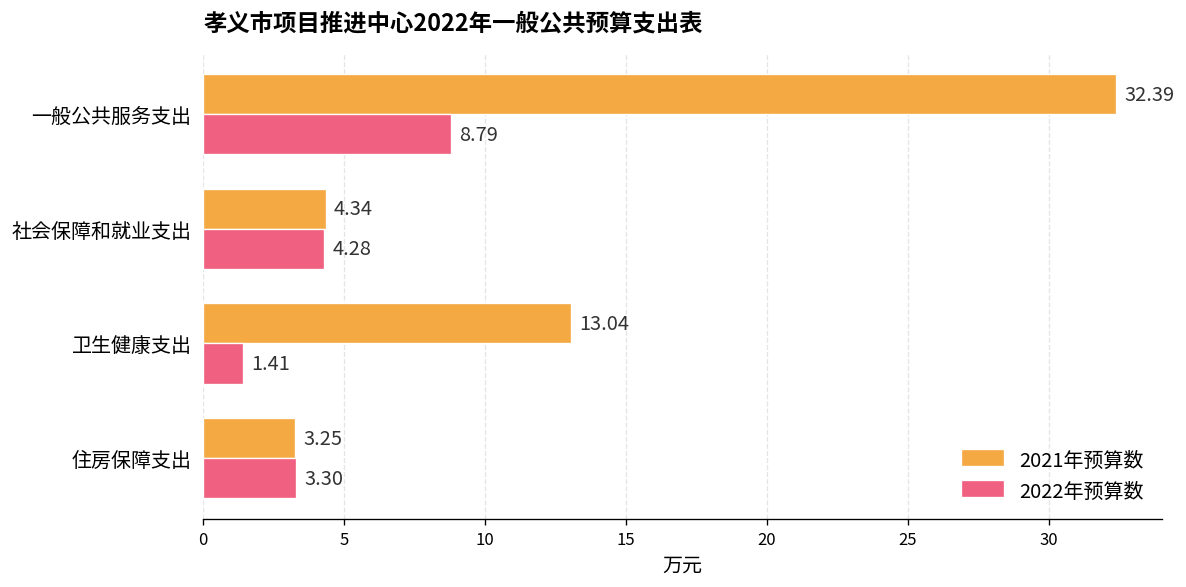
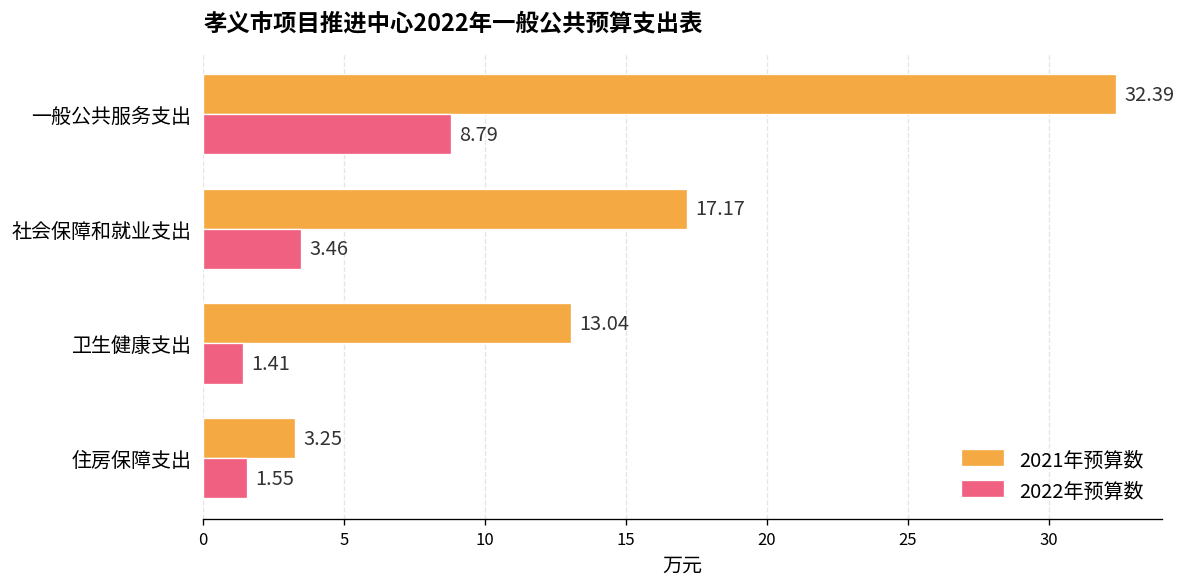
2021年预算数, 社会保障和就业支出: 4.34 -> 17.17
2022年预算数, 社会保障和就业支出: 4.28 -> 3.46
2022年预算数, 住房保障支出: 3.30 -> 1.55
